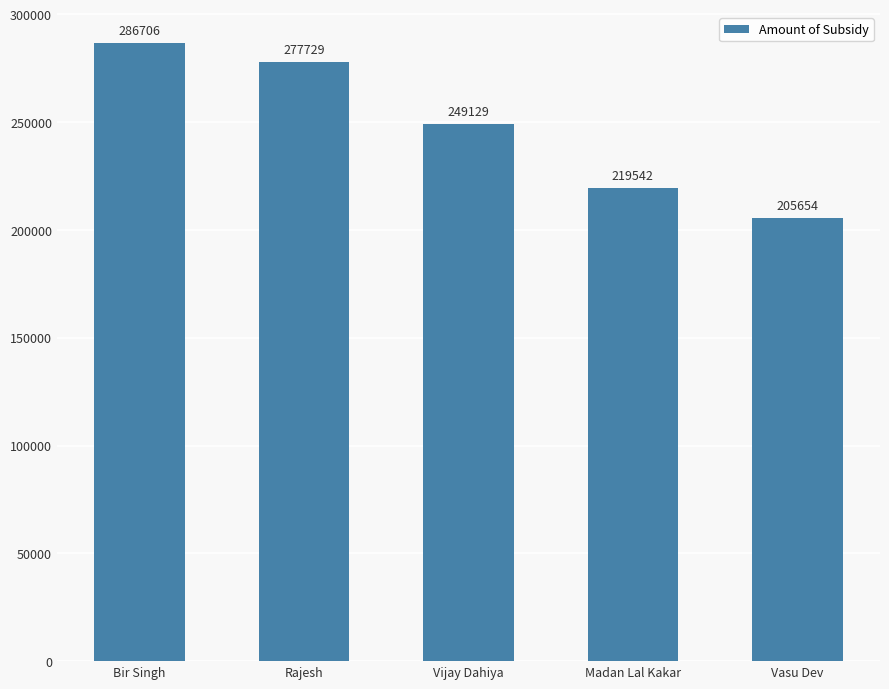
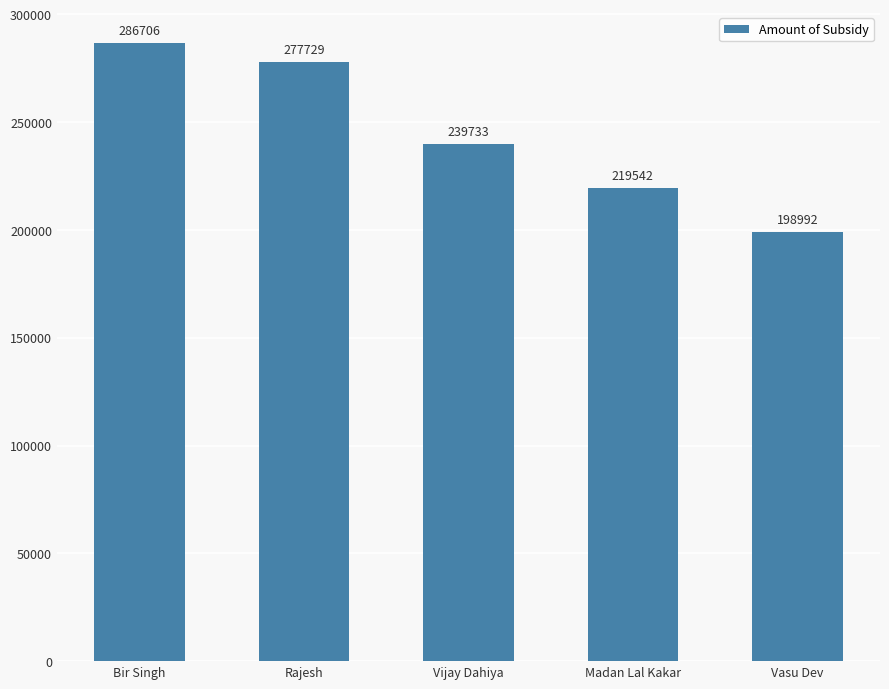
Vijay Dahiya: 249129 -> 239733
Vasu Dev: 205654 -> 198992
